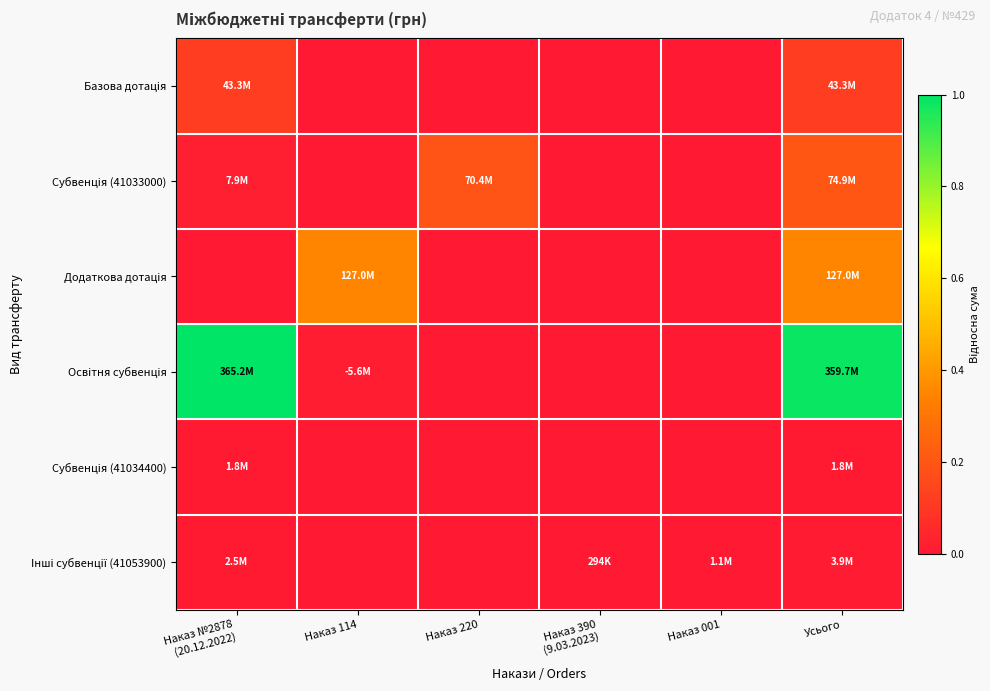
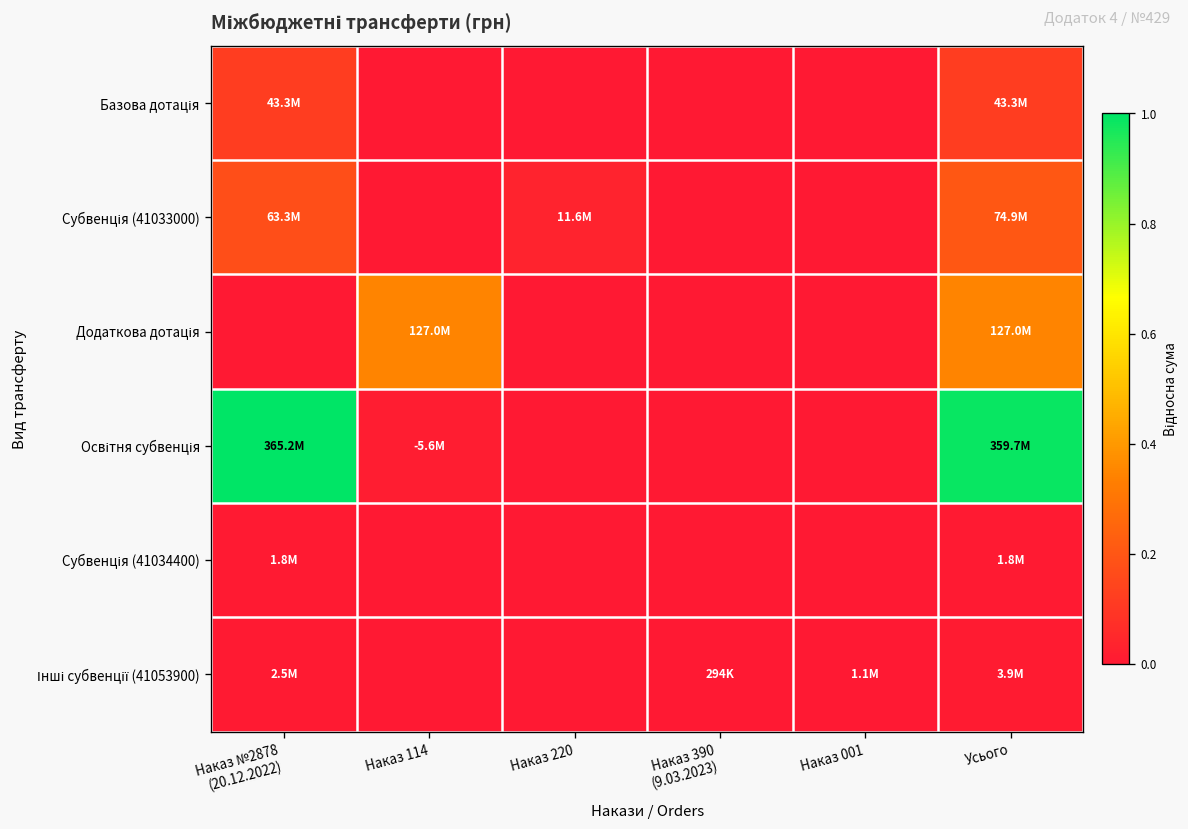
Субвенція (41033000), Наказ №2878 (20.12.2022): 7.9M -> 63.3M
Субвенція (41033000), Наказ 220: 70.4M -> 11.6M
